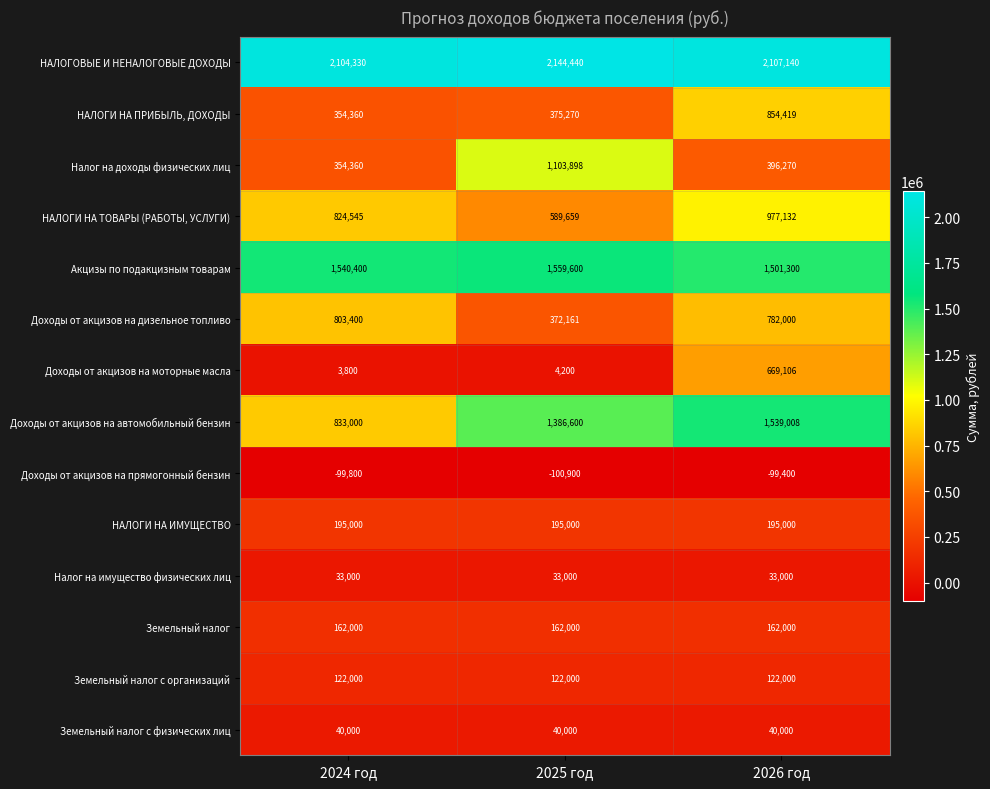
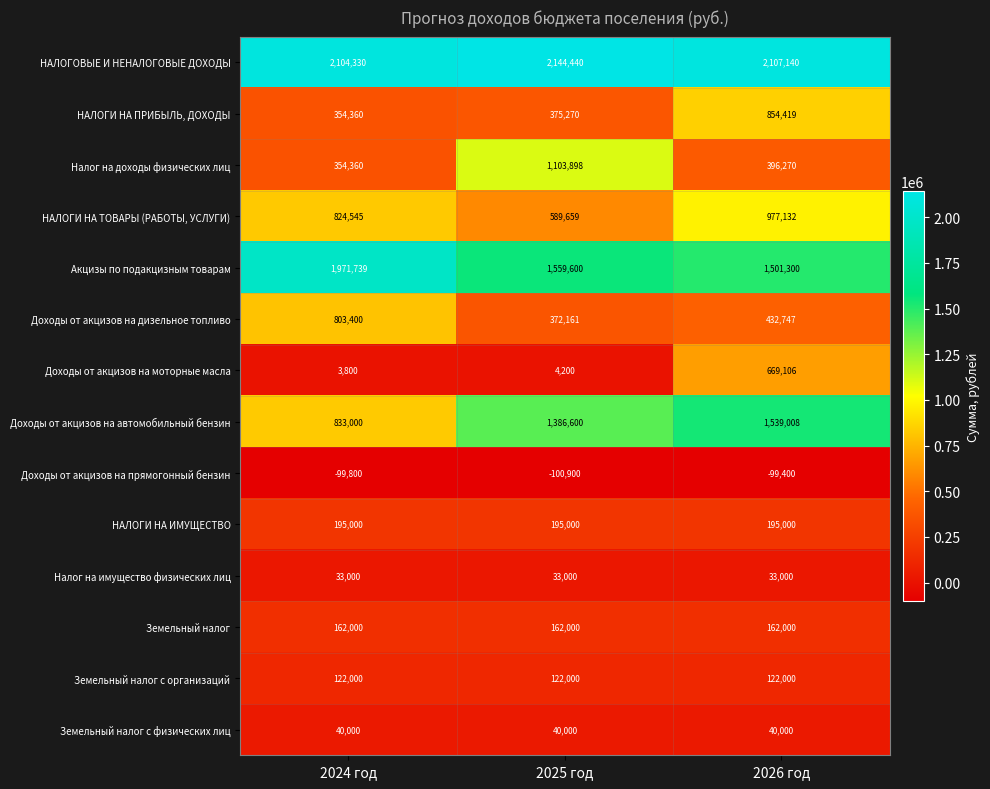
Акцизы по подакцизным товарам, 2024 год: 1,540,400 -> 1,971,739
Доходы от акцизов на дизельное топливо, 2026 год: 782,000 -> 432,747
